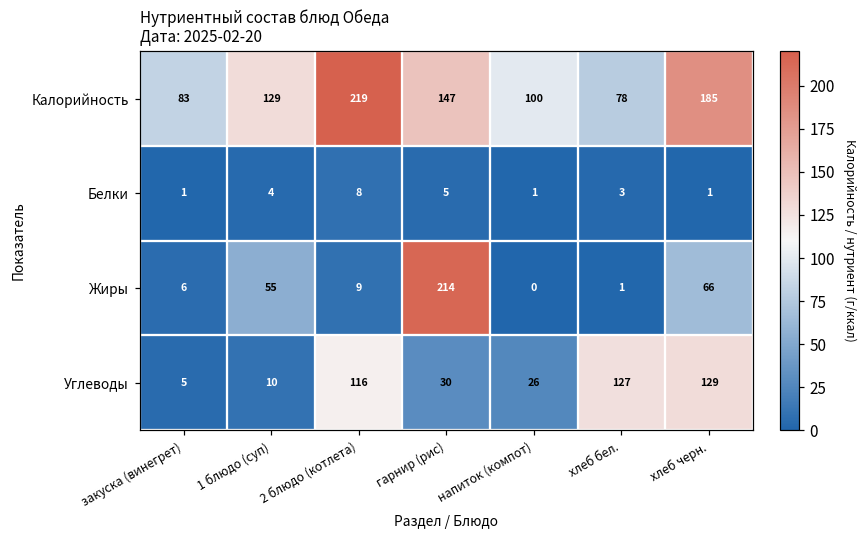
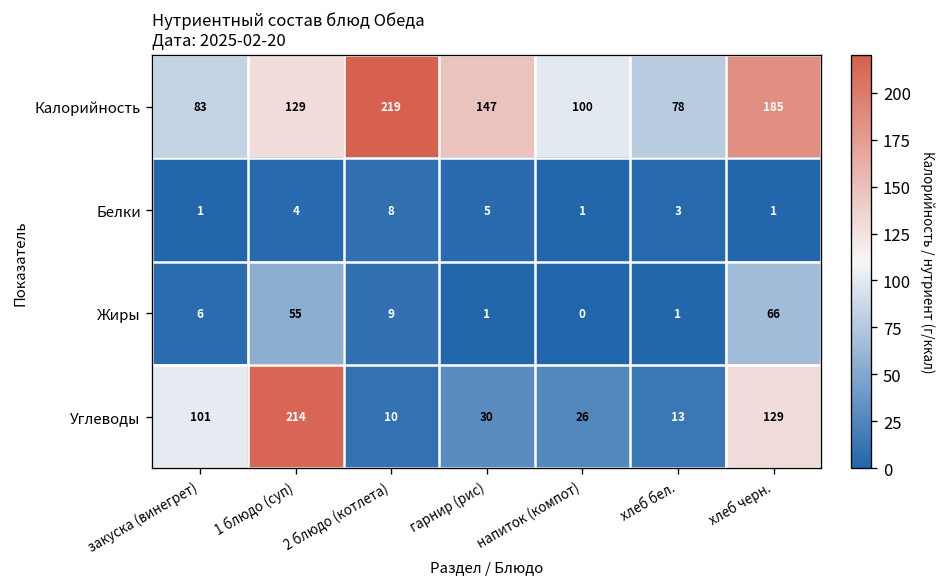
Жиры, гарнир (рис): 214 -> 1
Углеводы, закуска (винегрет): 5 -> 101
Углеводы, 1 блюдо (суп): 10 -> 214
Углеводы, 2 блюдо (котлета): 116 -> 10
Углеводы, хлеб бел.: 127 -> 13
